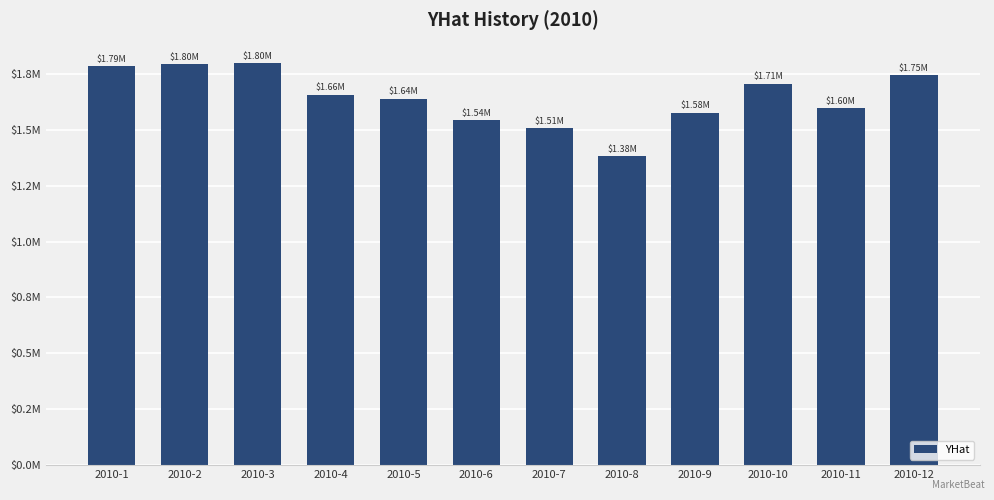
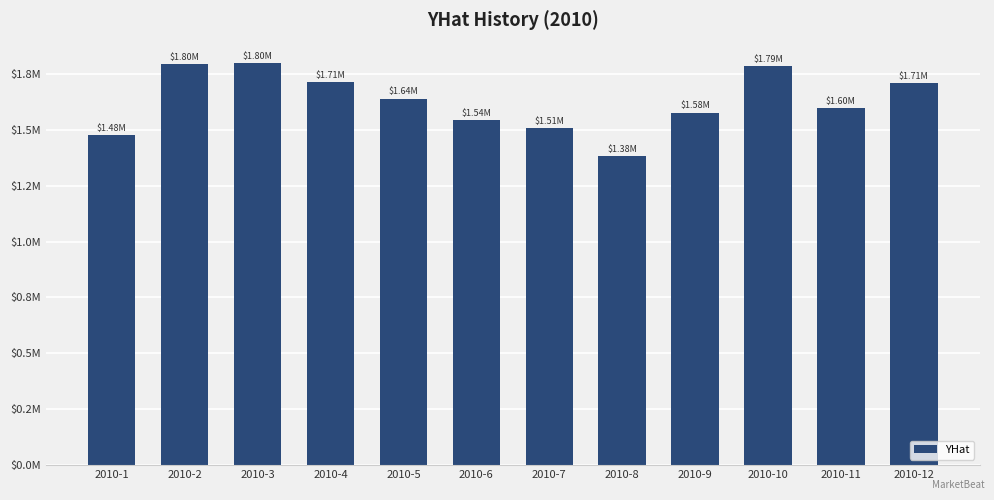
2010-1: $1.79M -> $1.48M
2010-4: $1.66M -> $1.71M
2010-10: $1.71M -> $1.79M
2010-12: $1.75M -> $1.71M
